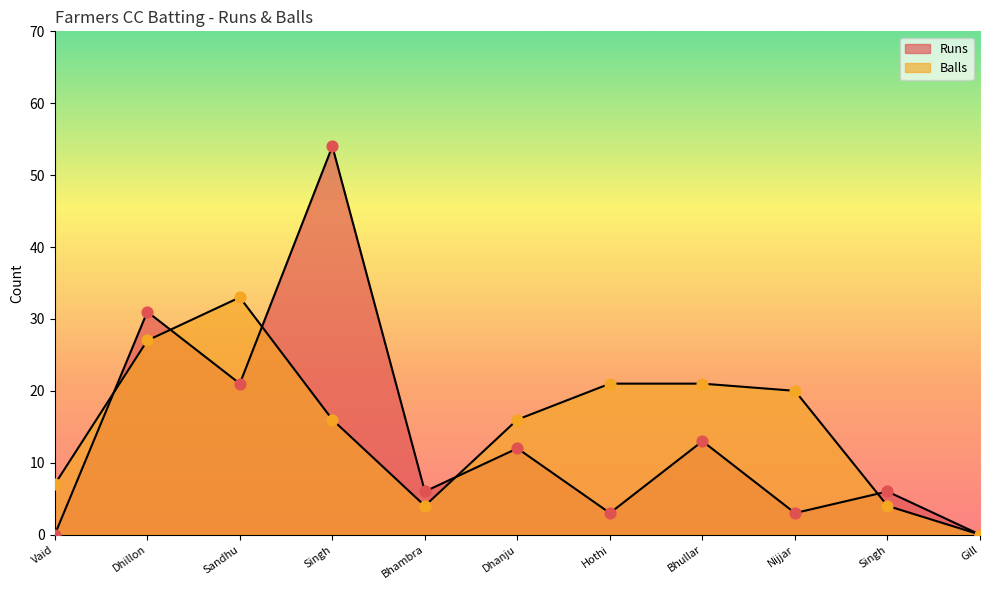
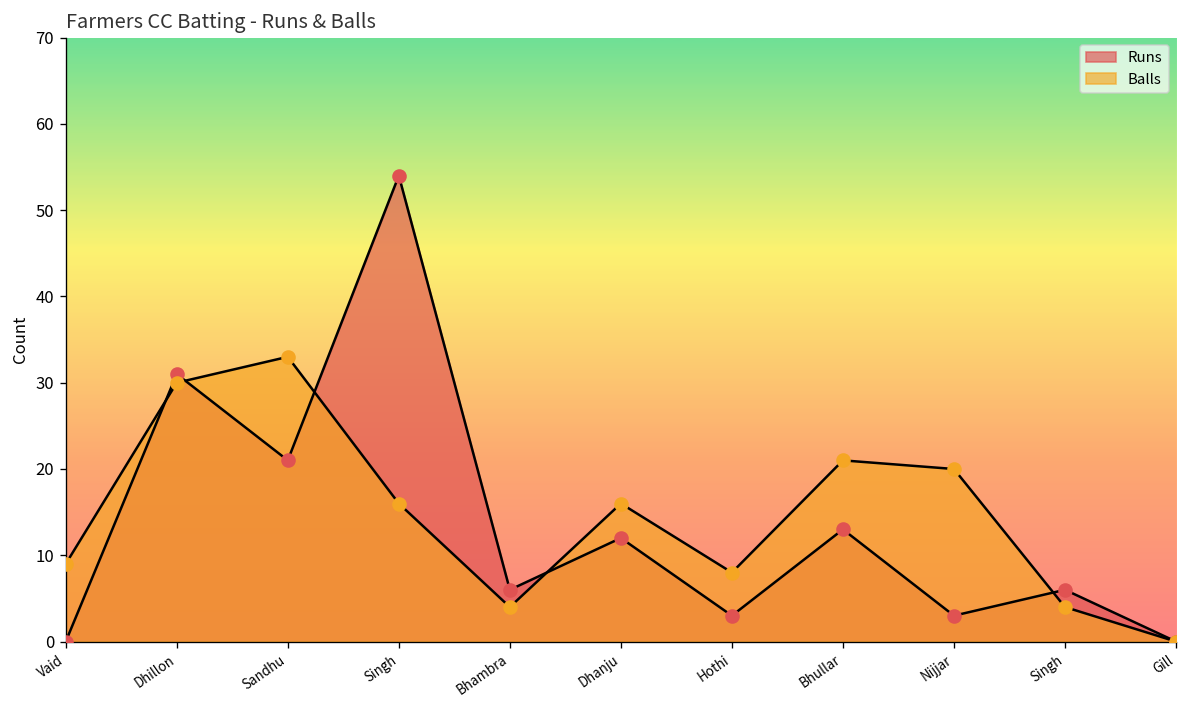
Balls, Vaid: 7 -> 9
Balls, Dhillon: 27 -> 30
Balls, Hothi: 21 -> 8
